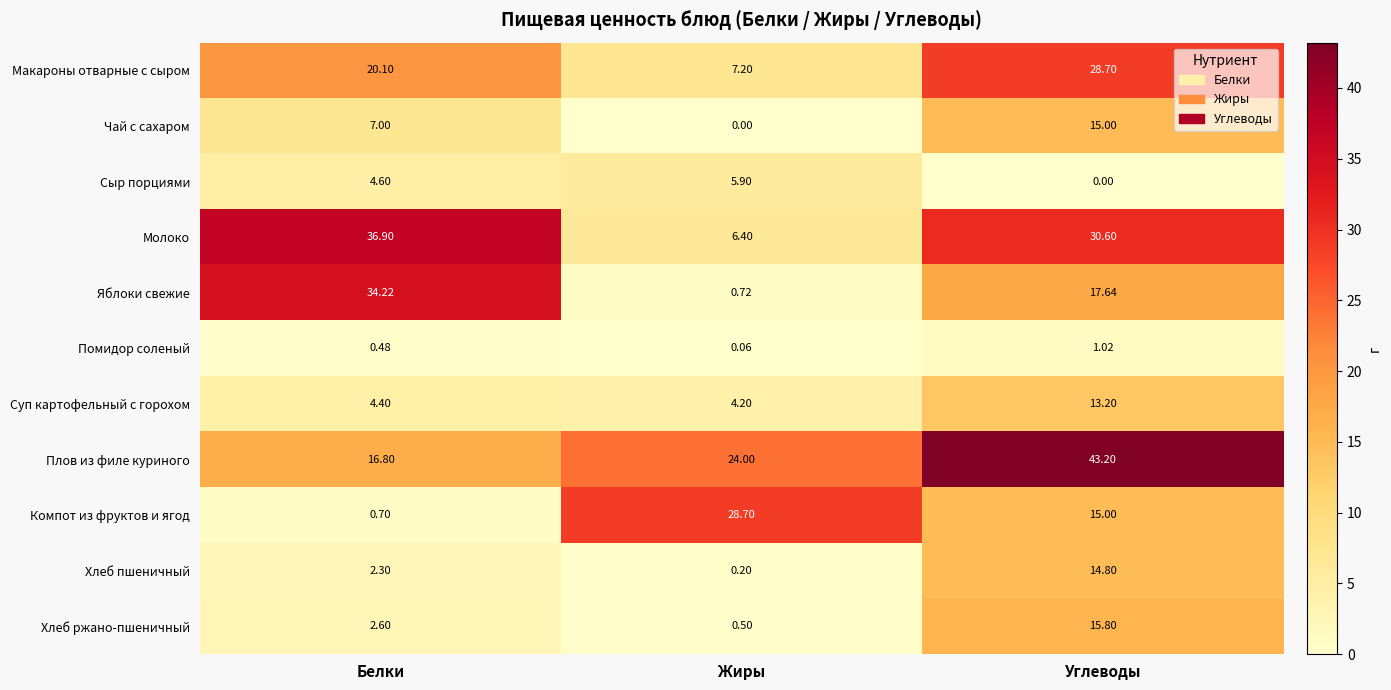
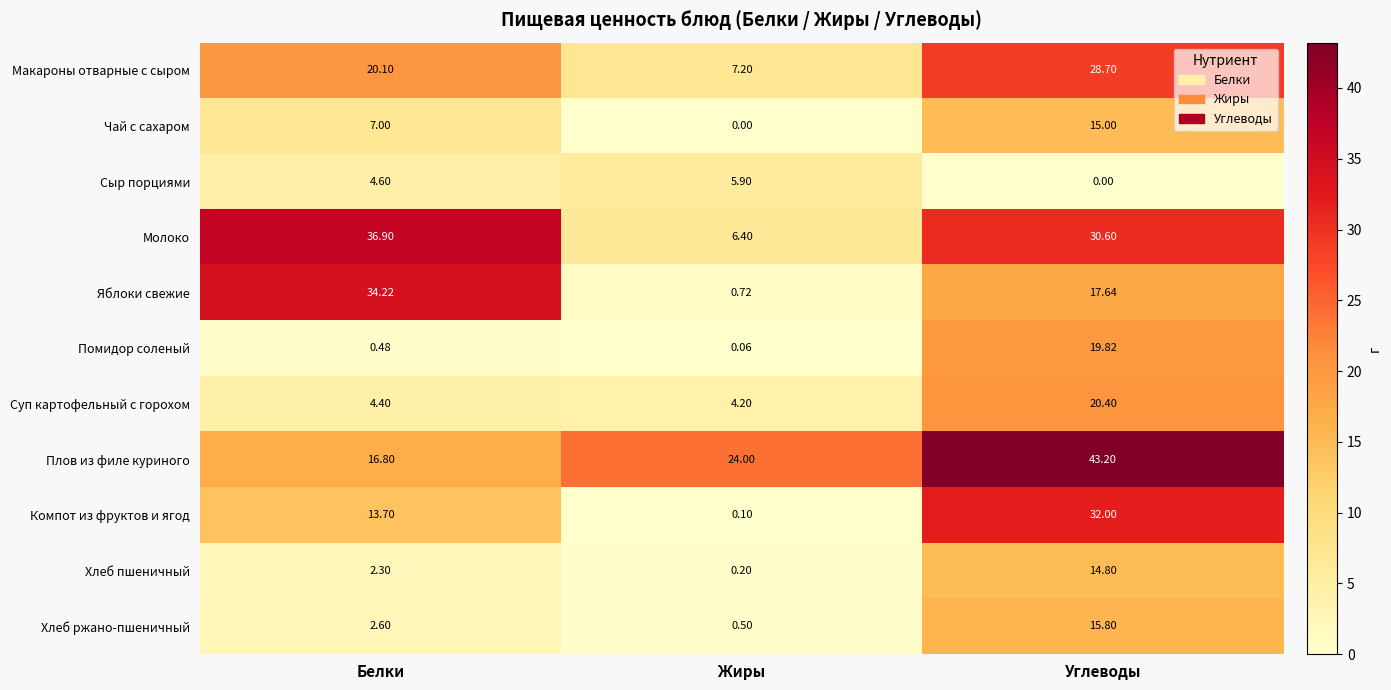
Помидор соленый, Углеводы: 1.02 -> 19.82
Суп картофельный с горохом, Углеводы: 13.20 -> 20.40
Компот из фруктов и ягод, Белки: 0.70 -> 13.70
Компот из фруктов и ягод, Жиры: 28.70 -> 0.10
Компот из фруктов и ягод, Углеводы: 15.00 -> 32.00
